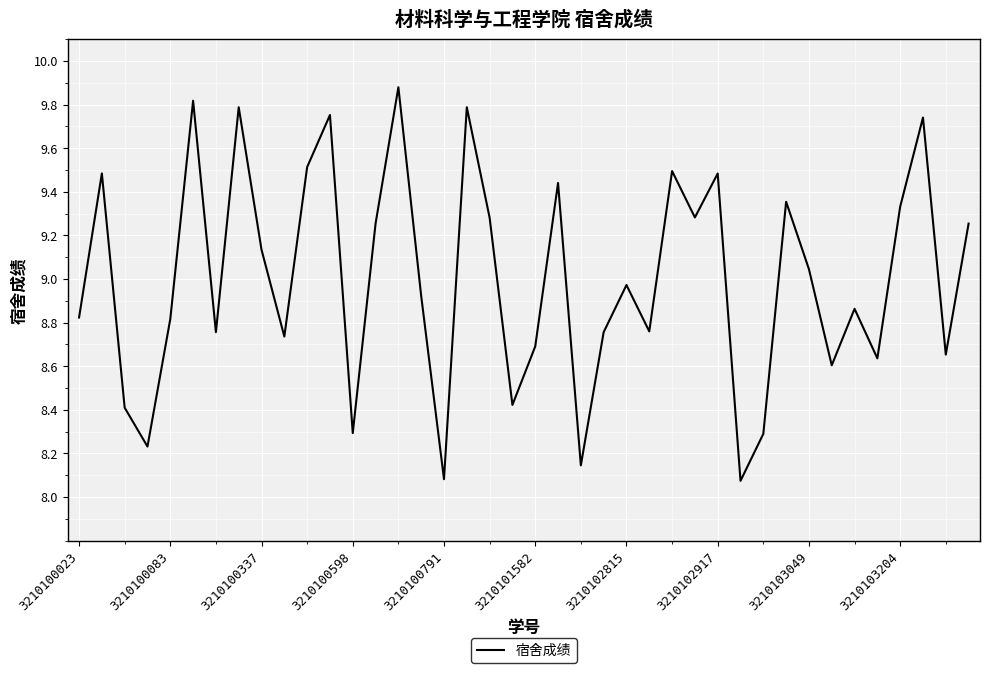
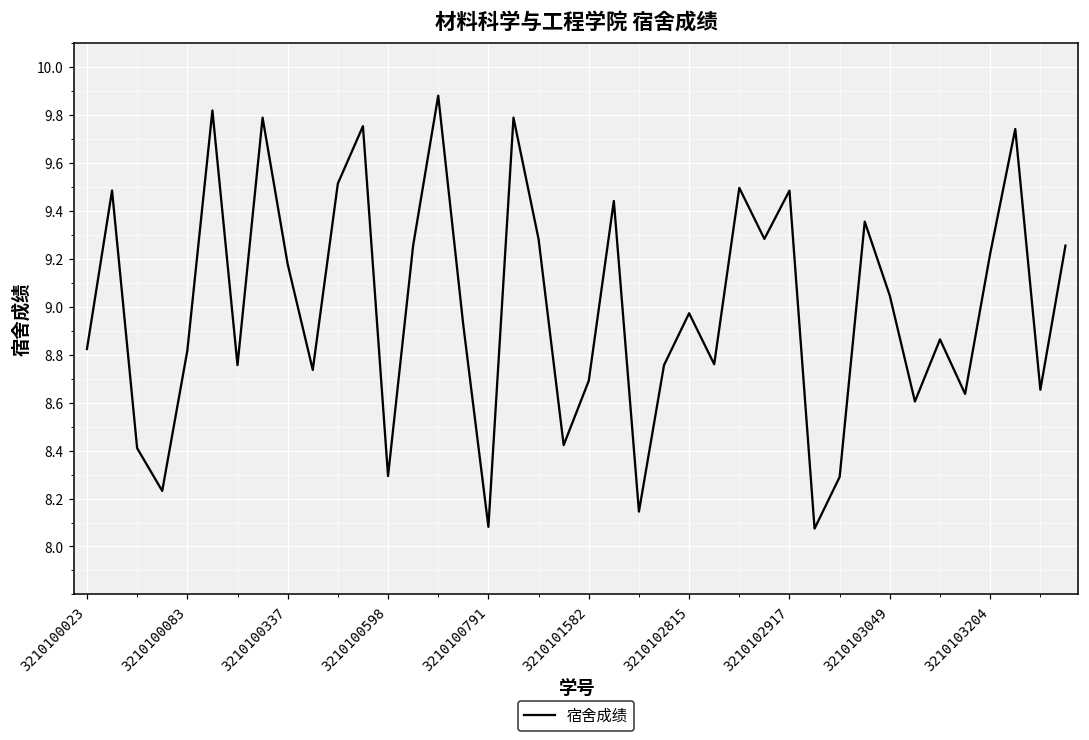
3210100337: 9.13 -> 9.18
3210103204: 9.33 -> 9.22
